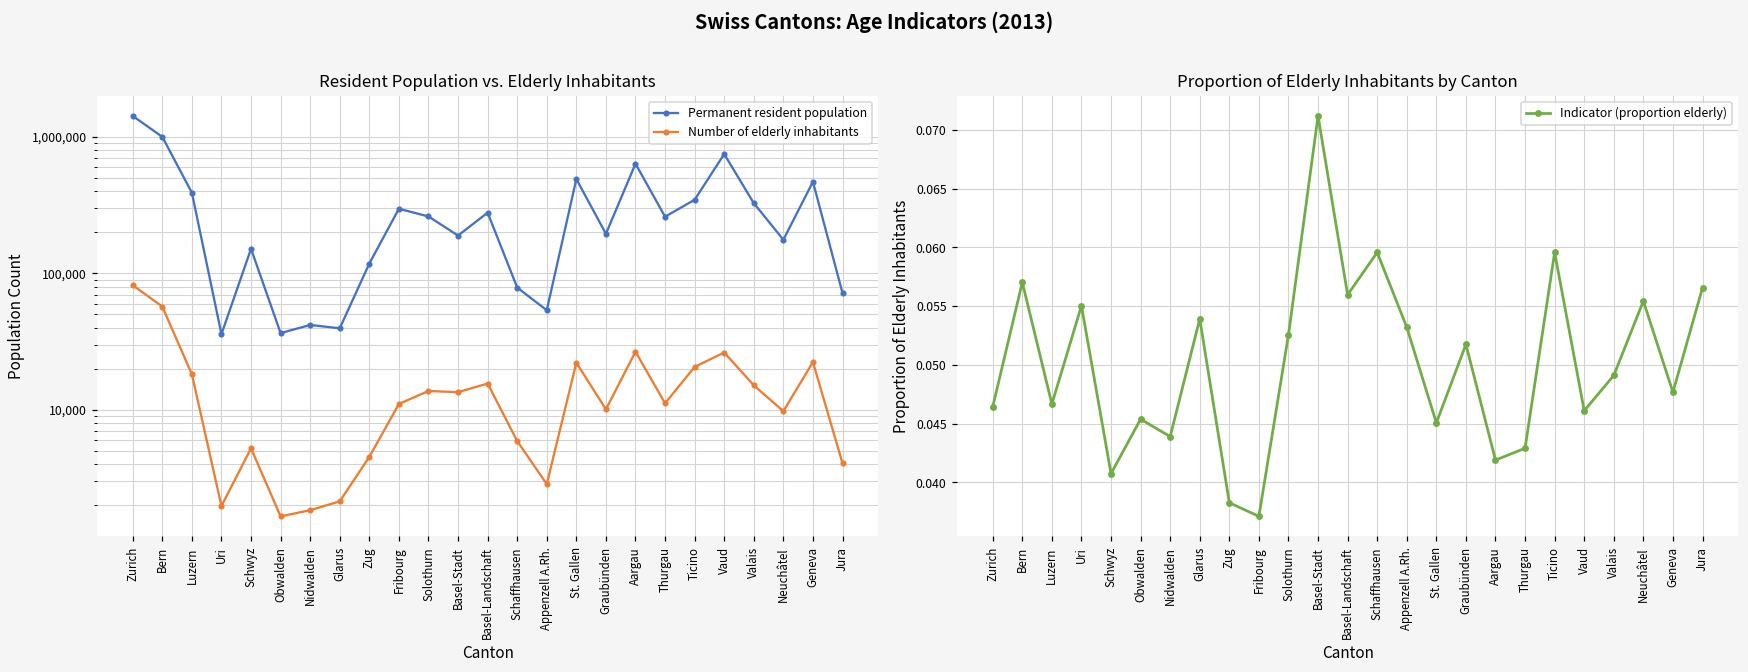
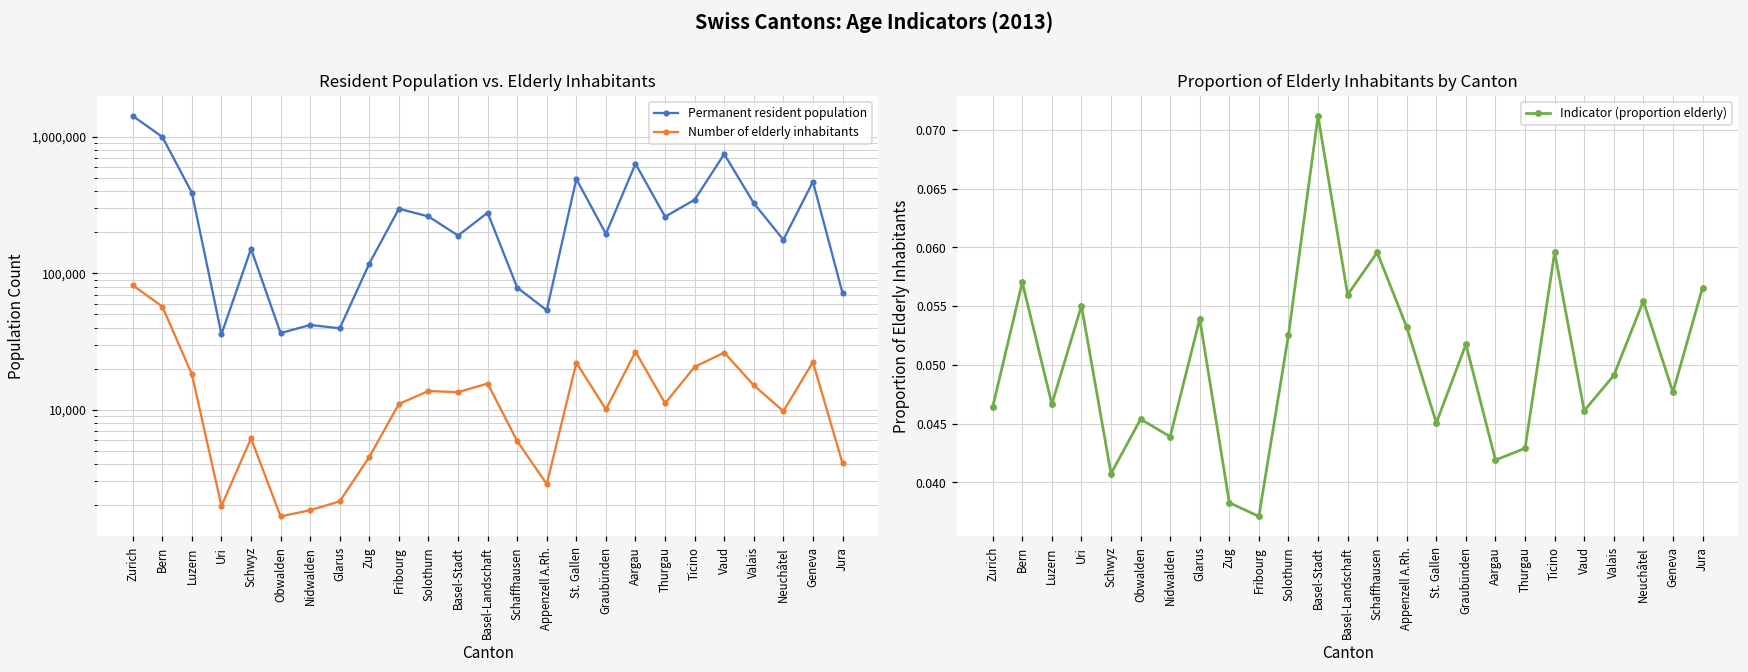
Resident Population vs. Elderly Inhabitants, Number of elderly inhabitants, Schwyz: 5,200 -> 6,000
